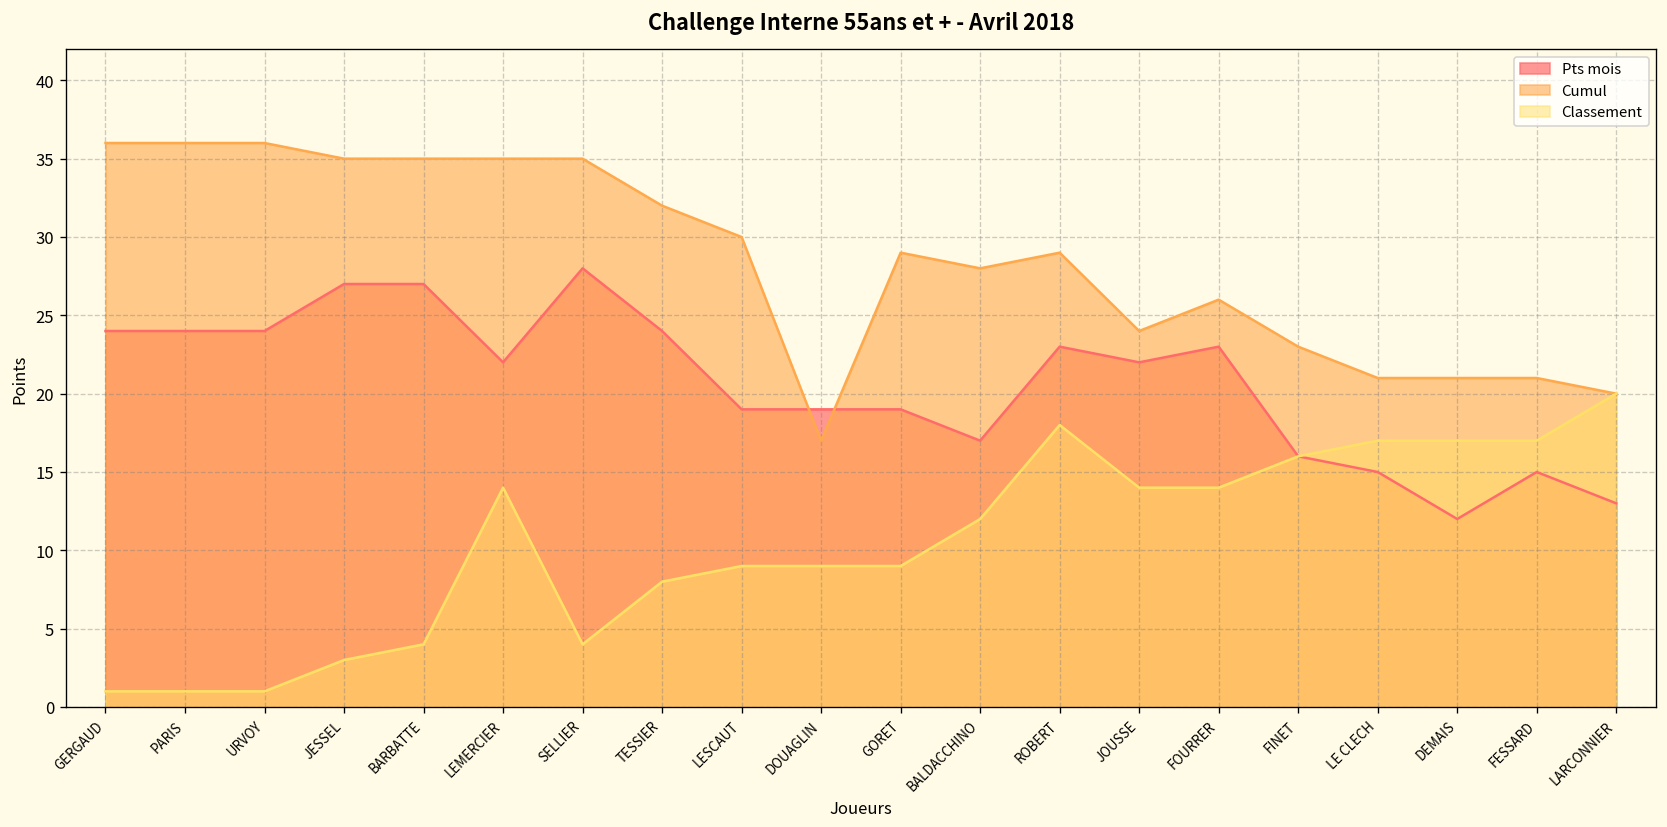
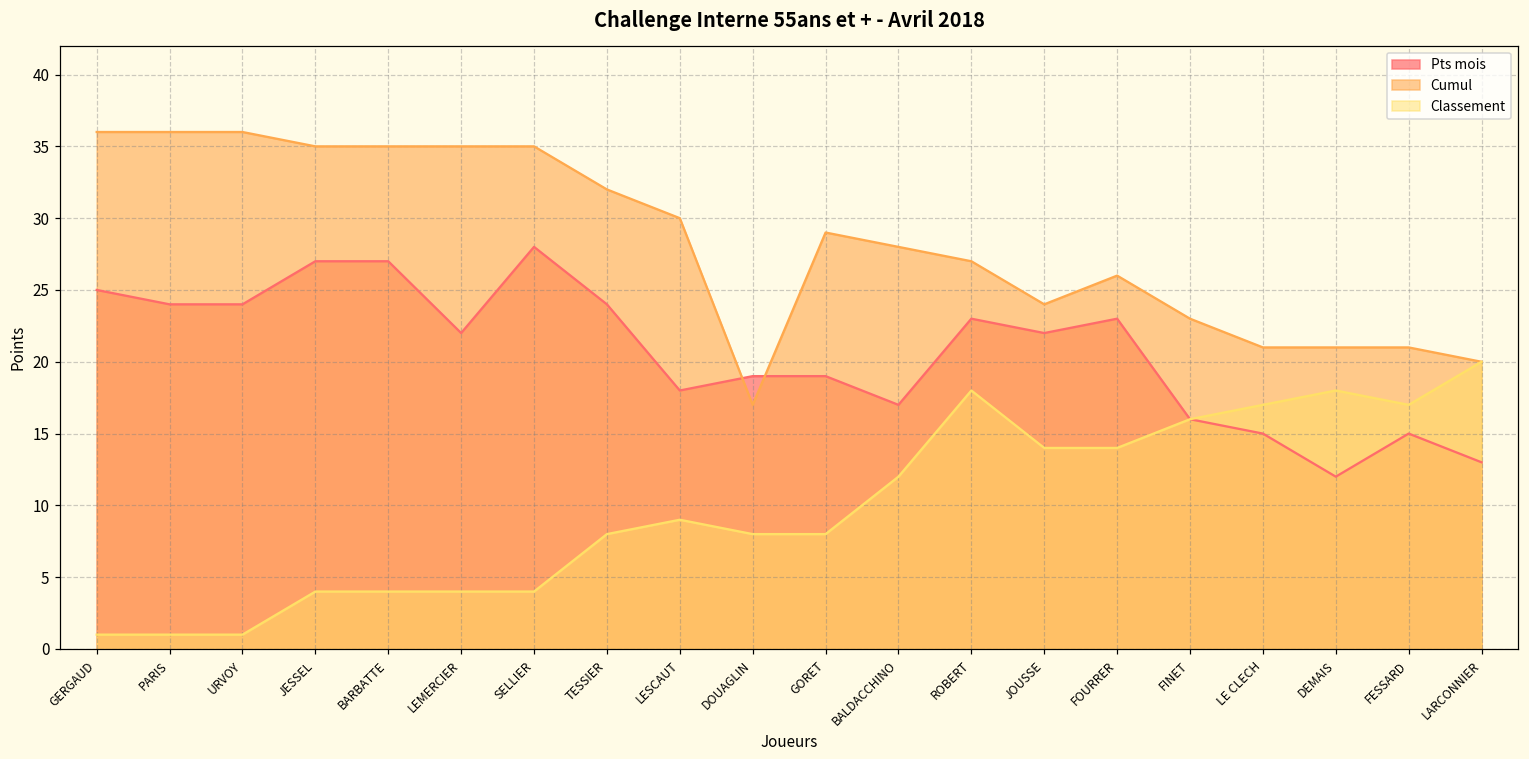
Pts mois, GERGAUD: 24 -> 25
Classement, JESSEL: 3 -> 4
Classement, LEMERCIER: 14 -> 4
Pts mois, LESCAUT: 19 -> 18
Classement, DOUAGLIN: 9 -> 8
Classement, GORET: 9 -> 8
Cumul, ROBERT: 29 -> 27
Classement, DEMAIS: 17 -> 18
